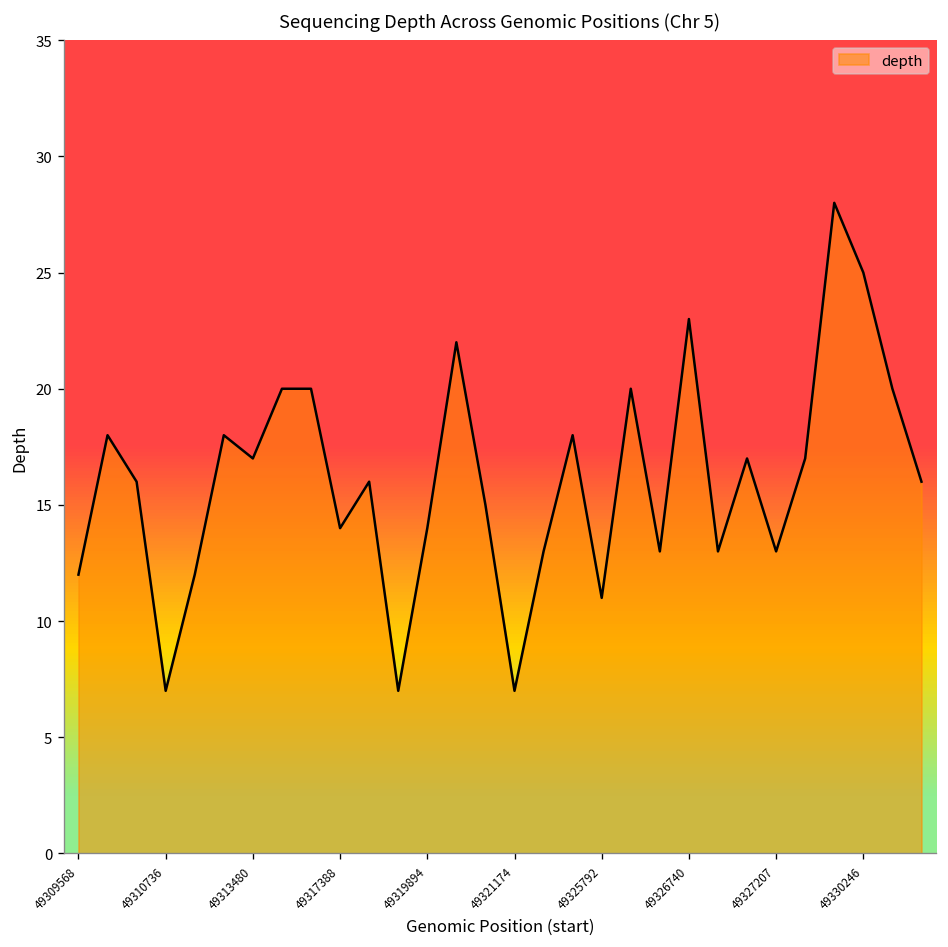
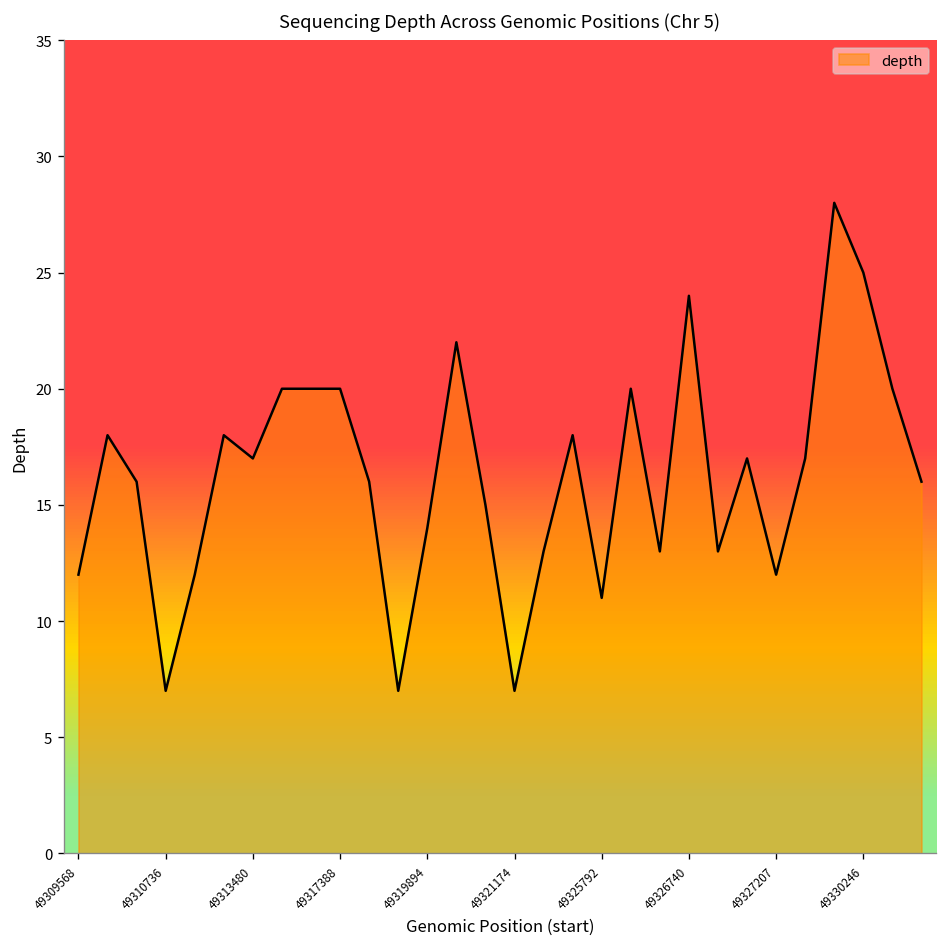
49317388: 14 -> 20
49326740: 23 -> 24
49327207: 13 -> 12
